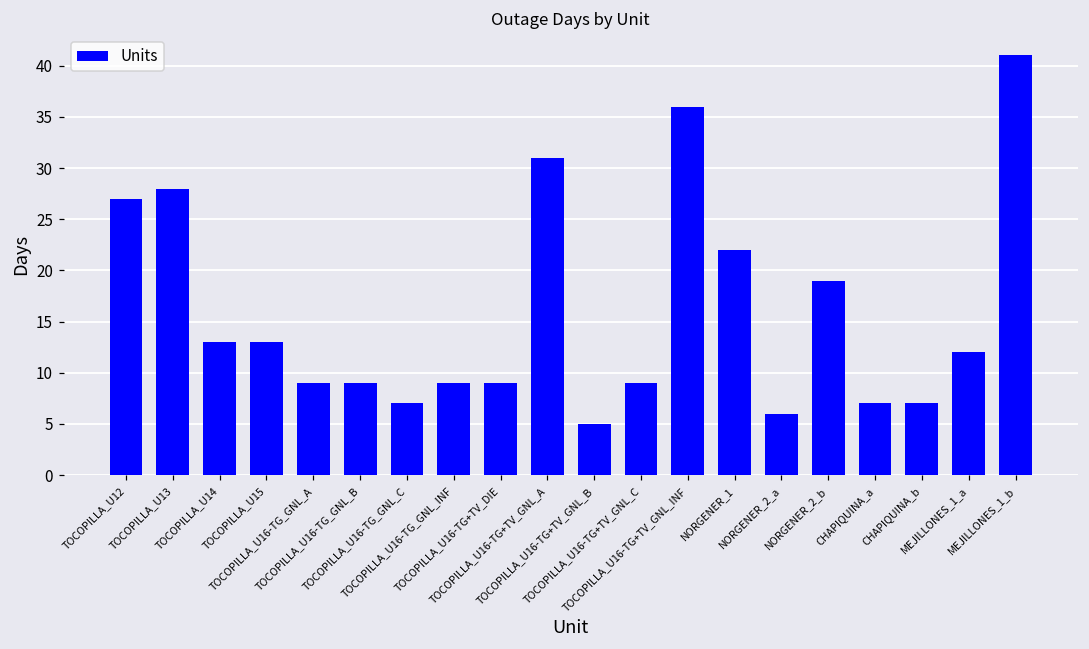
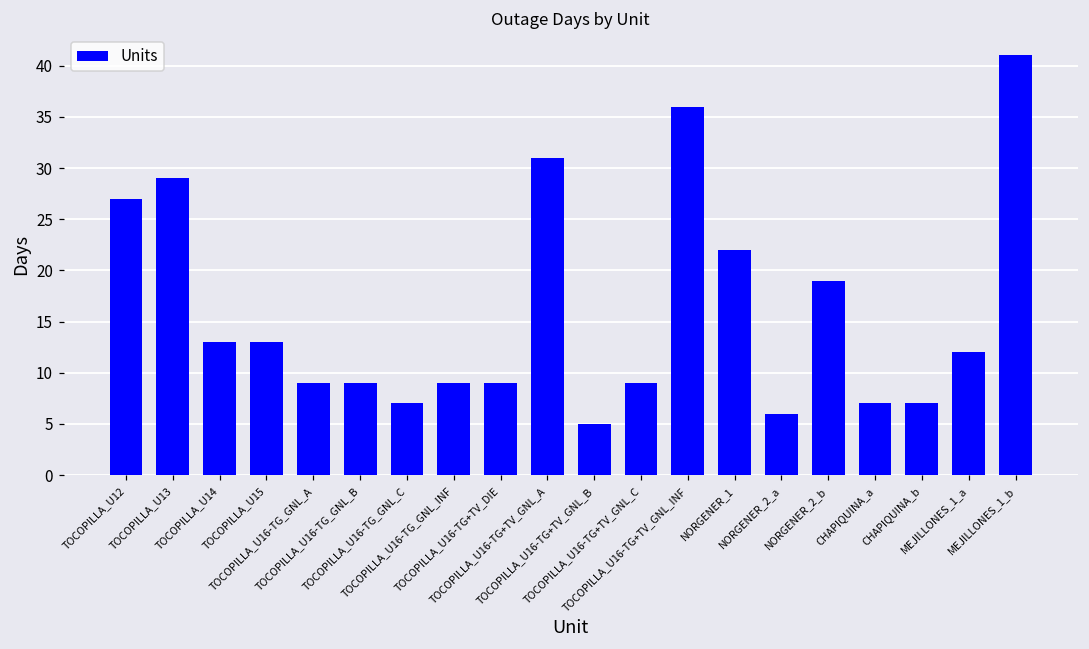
TOCOPILLA_U13: 28 -> 29
